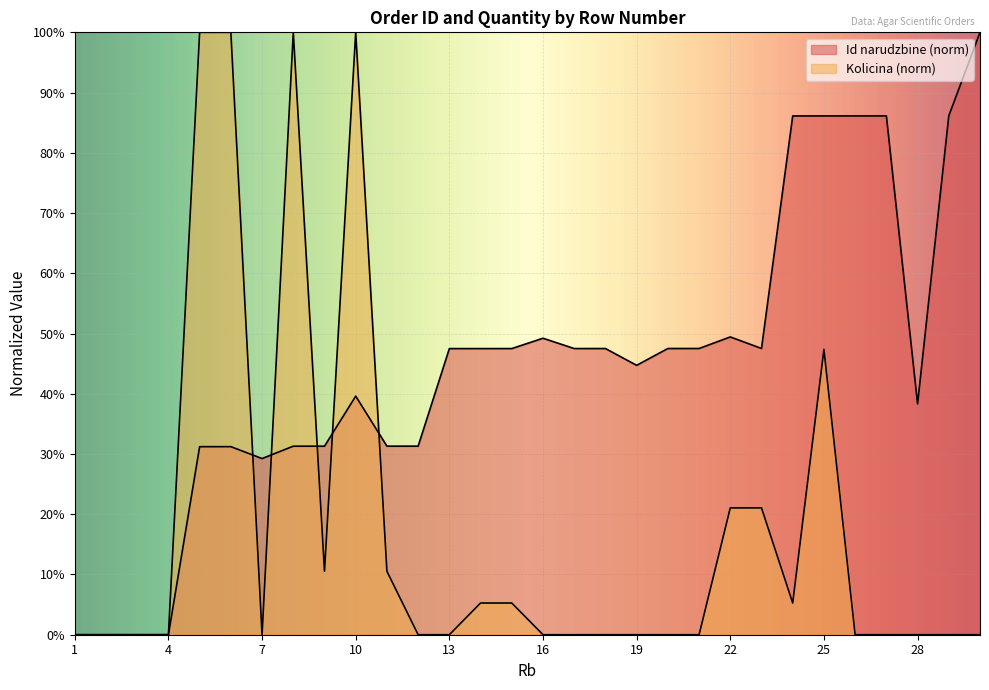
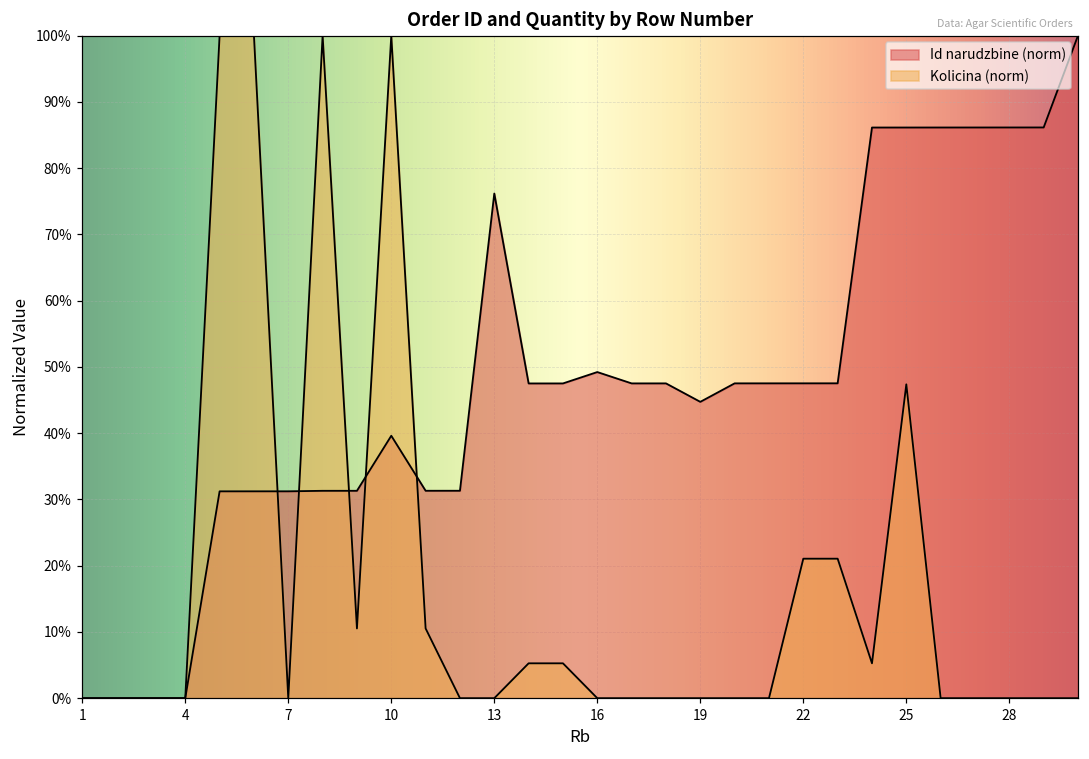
Id narudzbine (norm), 7: 29% -> 31%
Id narudzbine (norm), 13: 47% -> 76%
Id narudzbine (norm), 22: 49% -> 48%
Id narudzbine (norm), 28: 38% -> 86%
